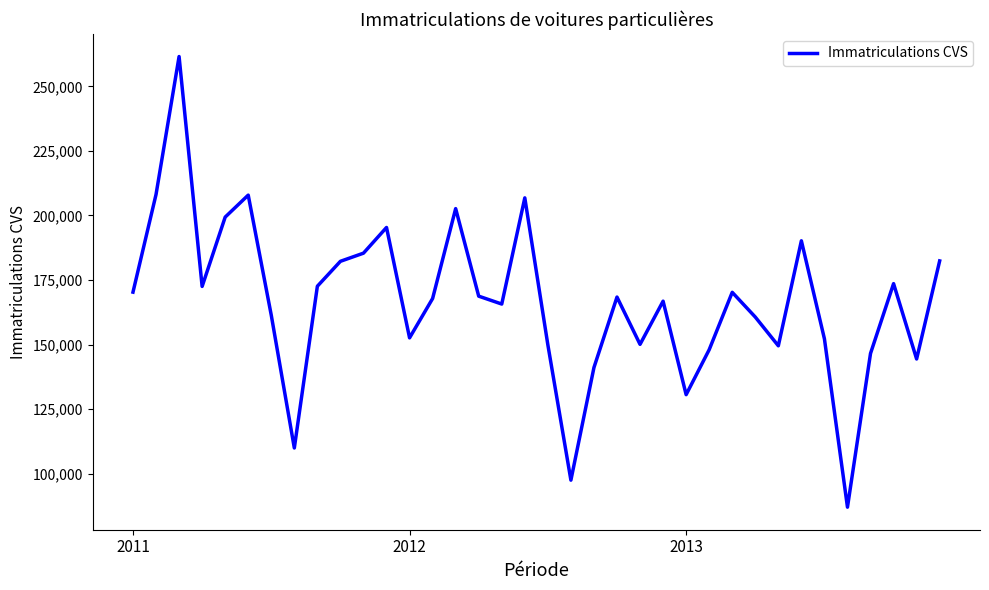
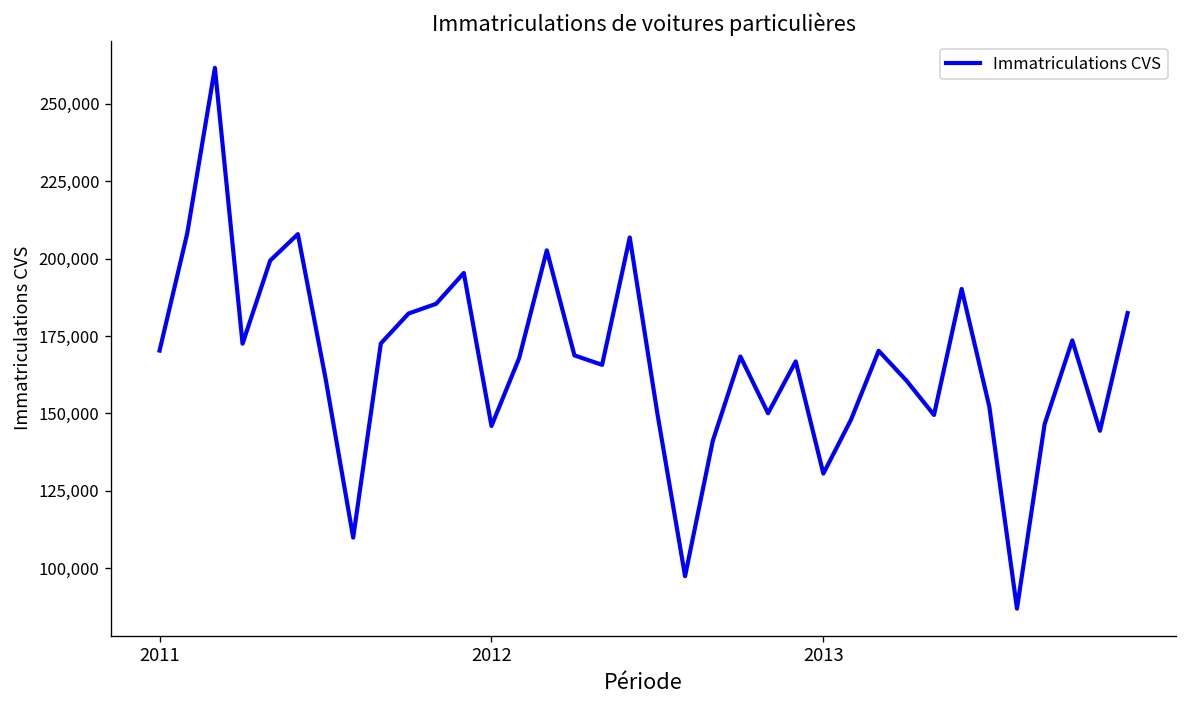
2012: 153,000 -> 146,000
